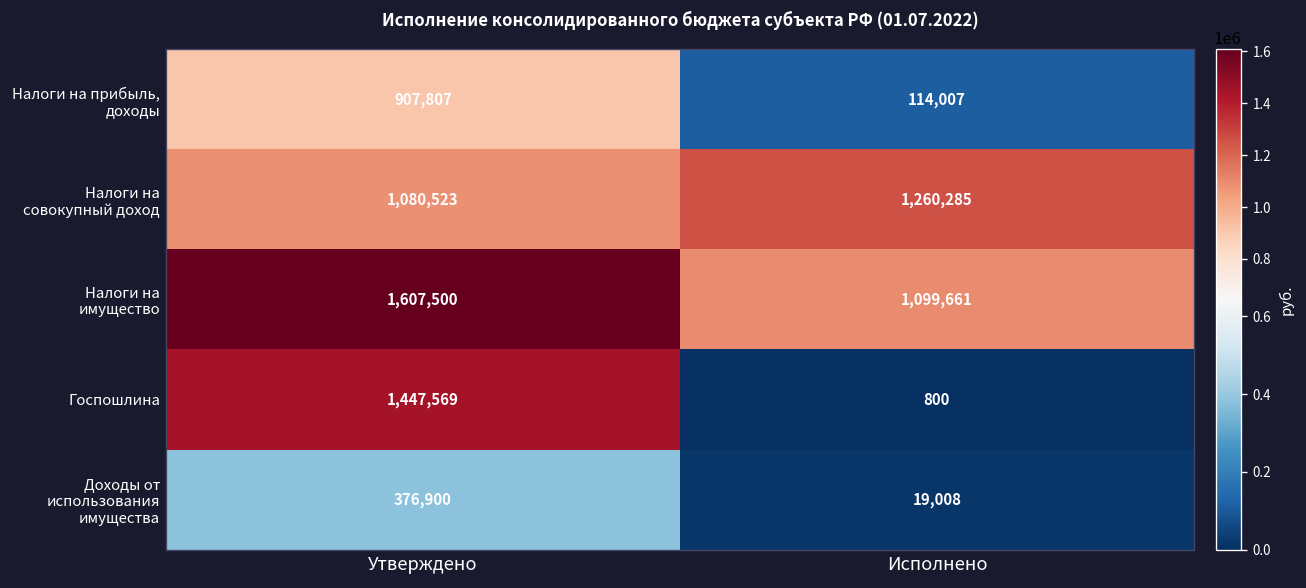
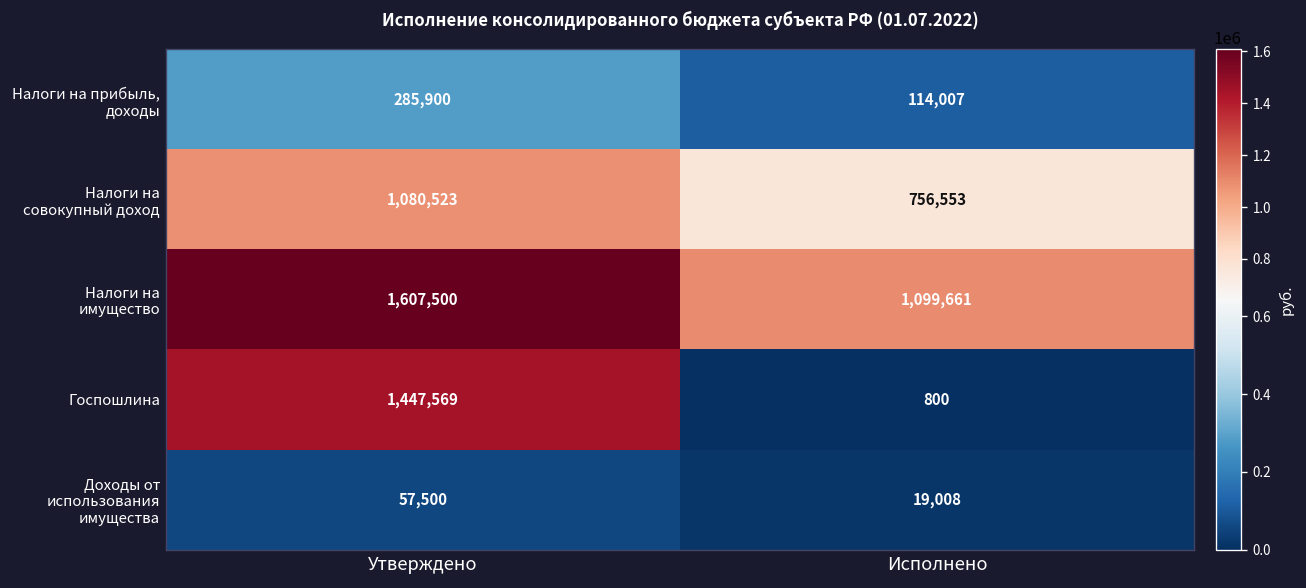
Налоги на прибыль, доходы, Утверждено: 907,807 -> 285,900
Налоги на совокупный доход, Исполнено: 1,260,285 -> 756,553
Доходы от использования имущества, Утверждено: 376,900 -> 57,500
